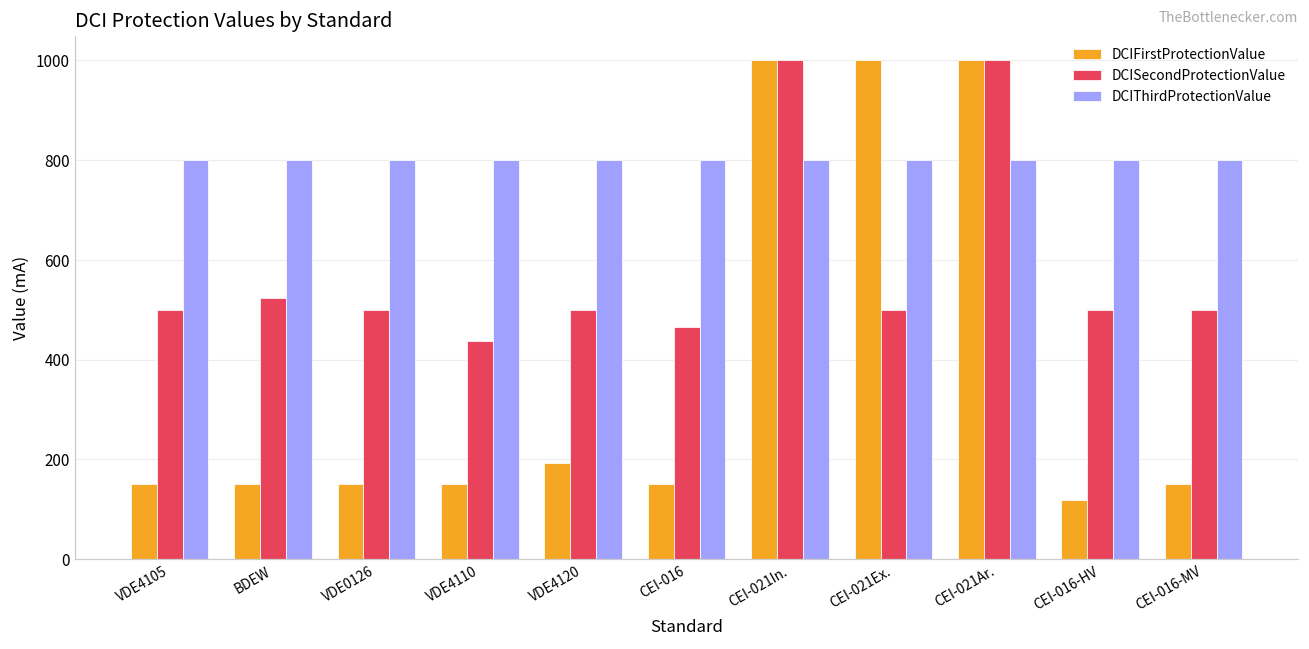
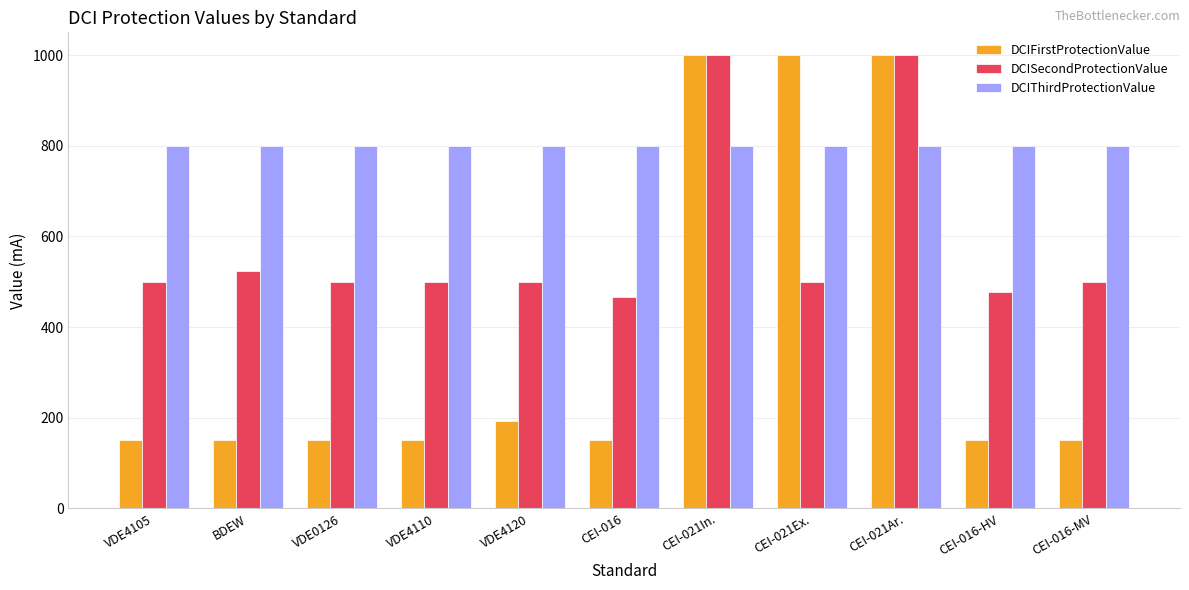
DCISecondProtectionValue, VDE4110: 440 -> 500
DCIFirstProtectionValue, CEI-016-HV: 120 -> 150
DCISecondProtectionValue, CEI-016-HV: 500 -> 480
